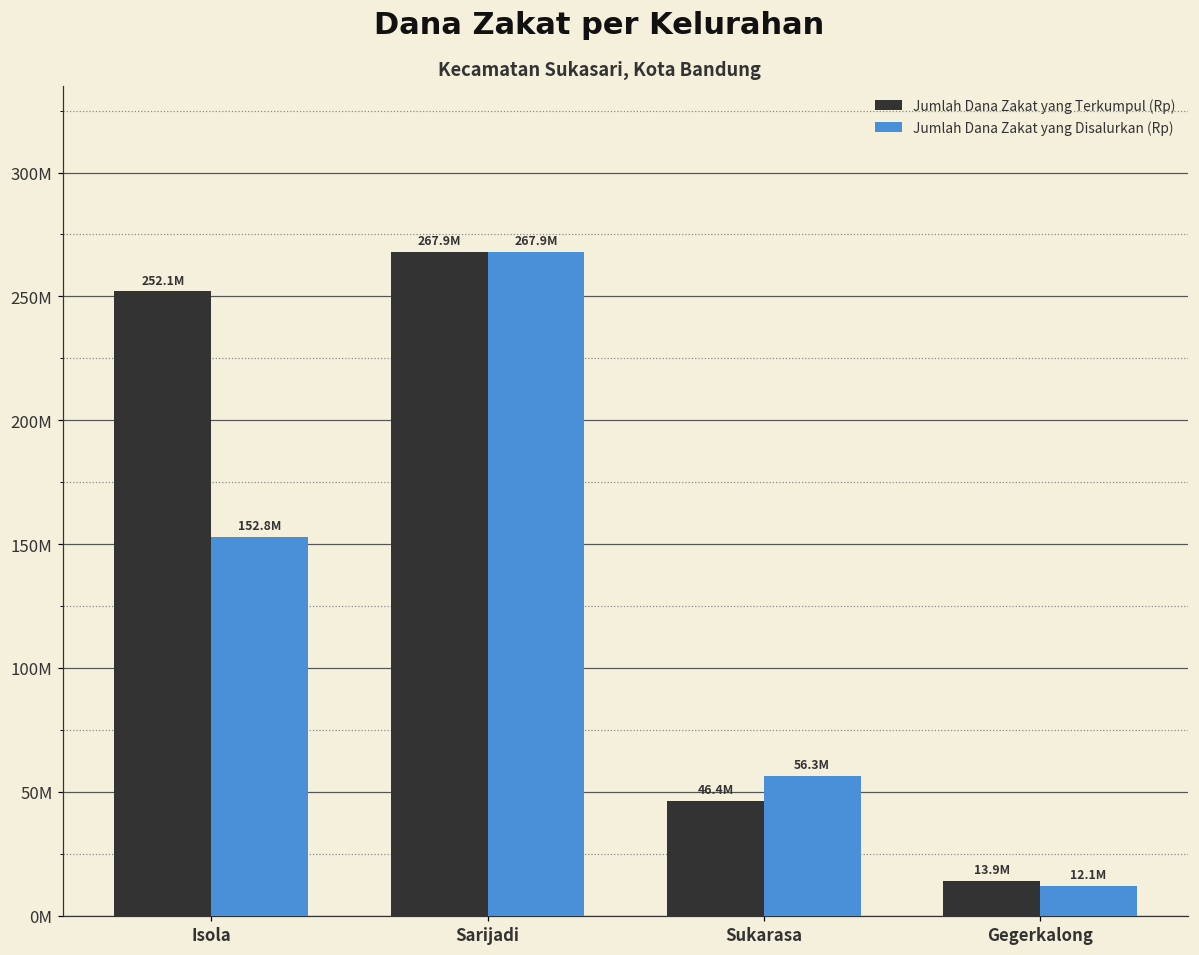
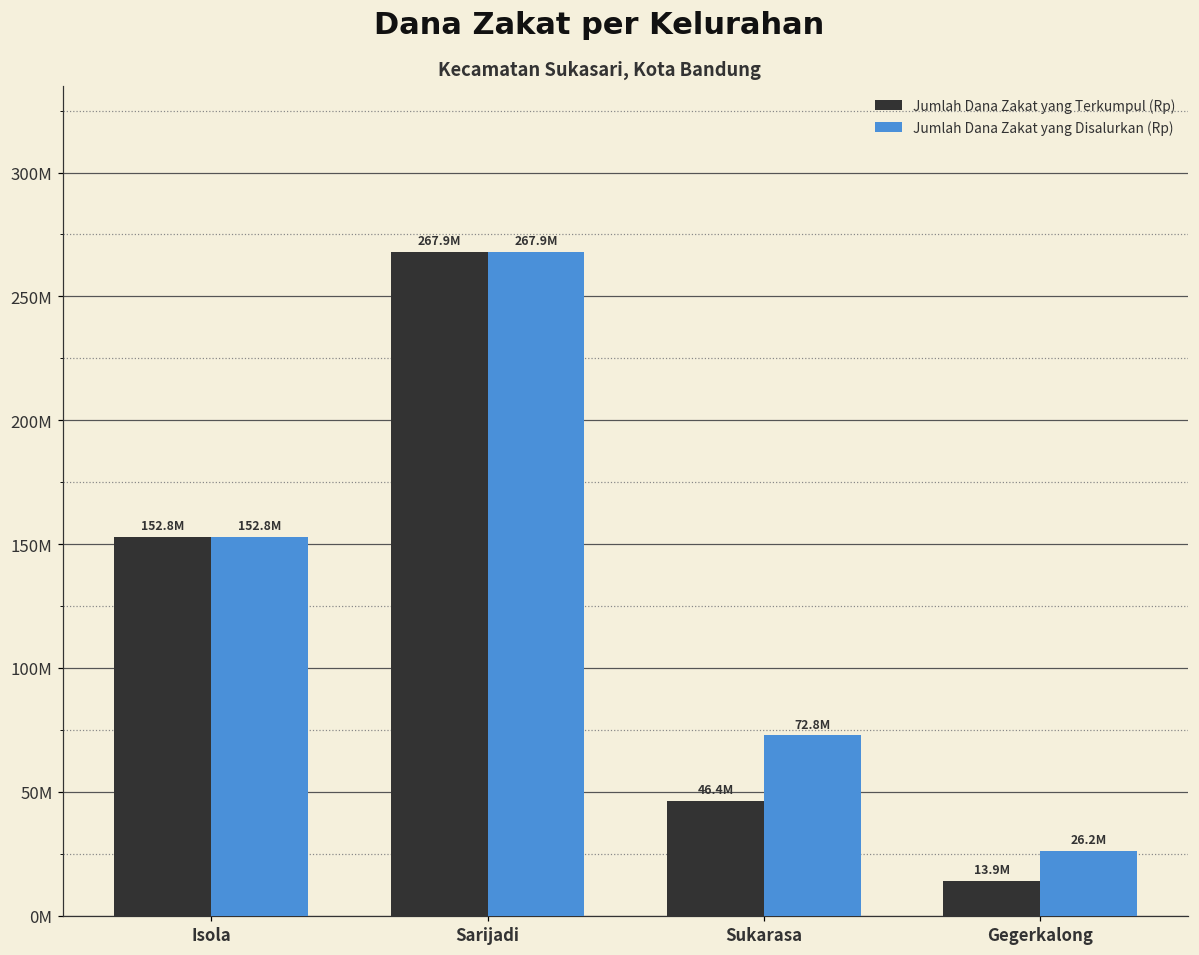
Jumlah Dana Zakat yang Terkumpul (Rp), Isola: 252.1M -> 152.8M
Jumlah Dana Zakat yang Disalurkan (Rp), Sukarasa: 56.3M -> 72.8M
Jumlah Dana Zakat yang Disalurkan (Rp), Gegerkalong: 12.1M -> 26.2M
